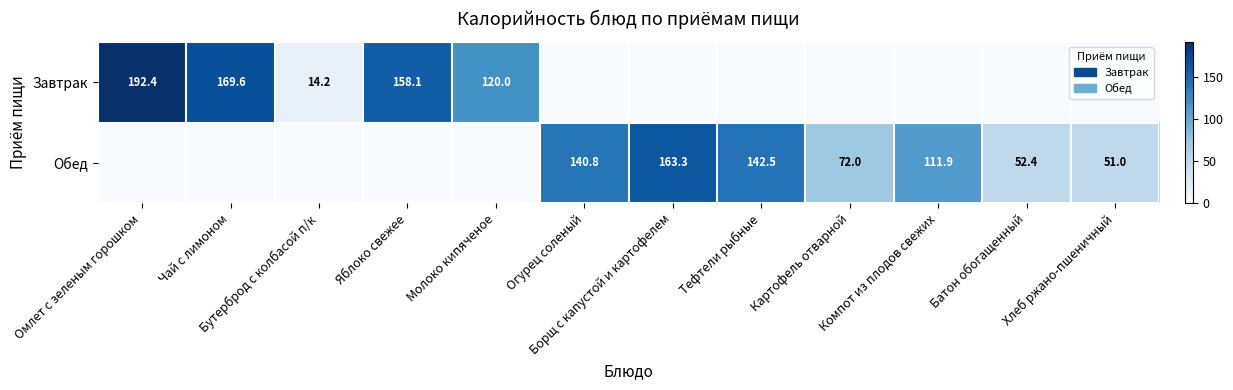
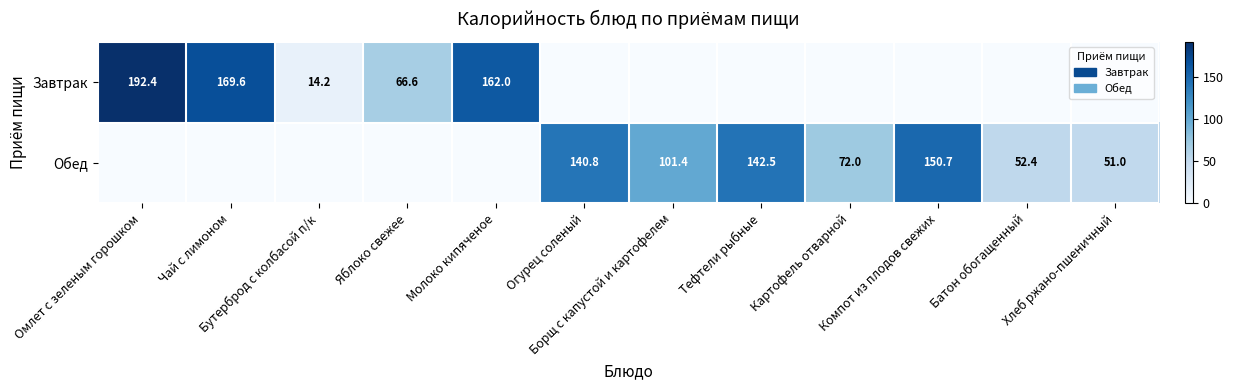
Завтрак, Яблоко свежее: 158.1 -> 66.6
Завтрак, Молоко кипяченое: 120.0 -> 162.0
Обед, Борщ с капустой и картофелем: 163.3 -> 101.4
Обед, Компот из плодов свежих: 111.9 -> 150.7
